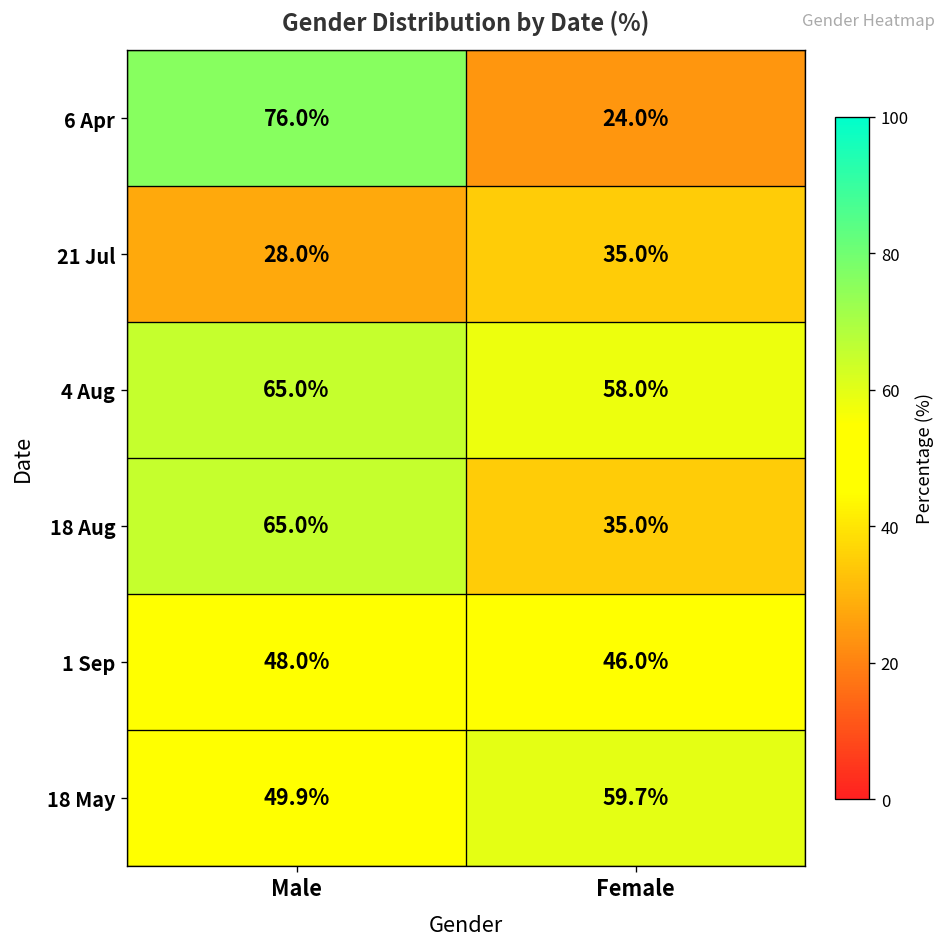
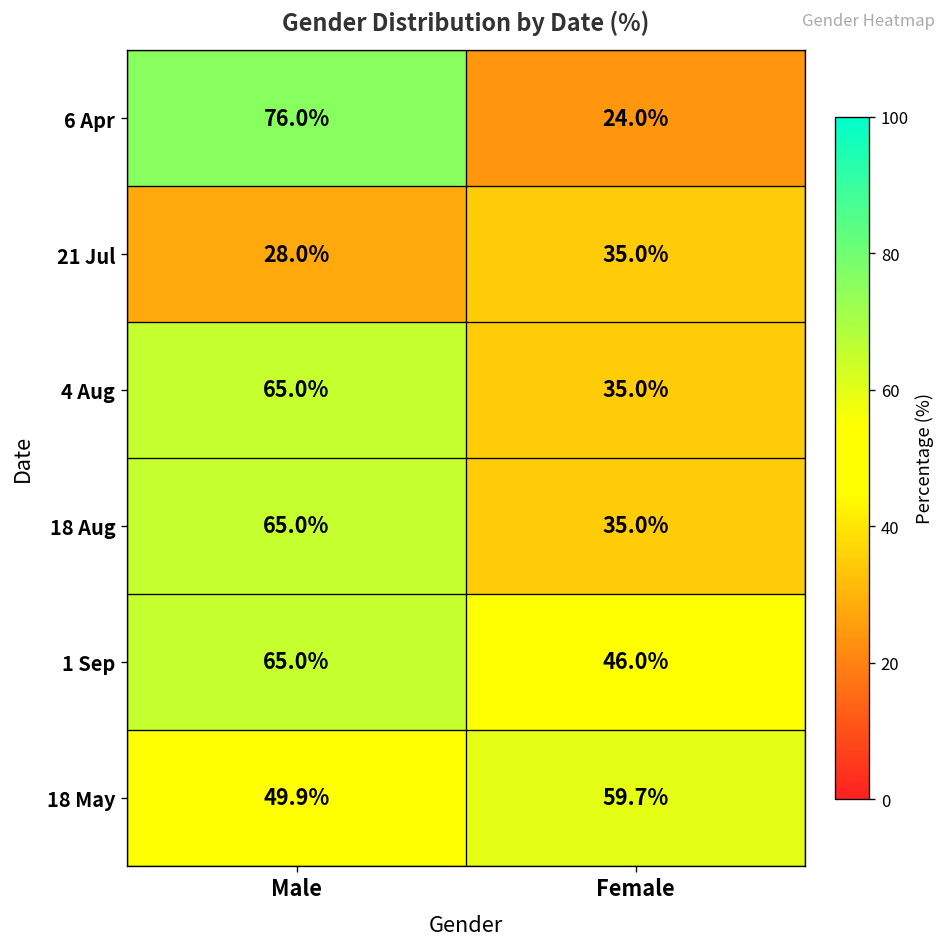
4 Aug, Female: 58.0% -> 35.0%
1 Sep, Male: 48.0% -> 65.0%
